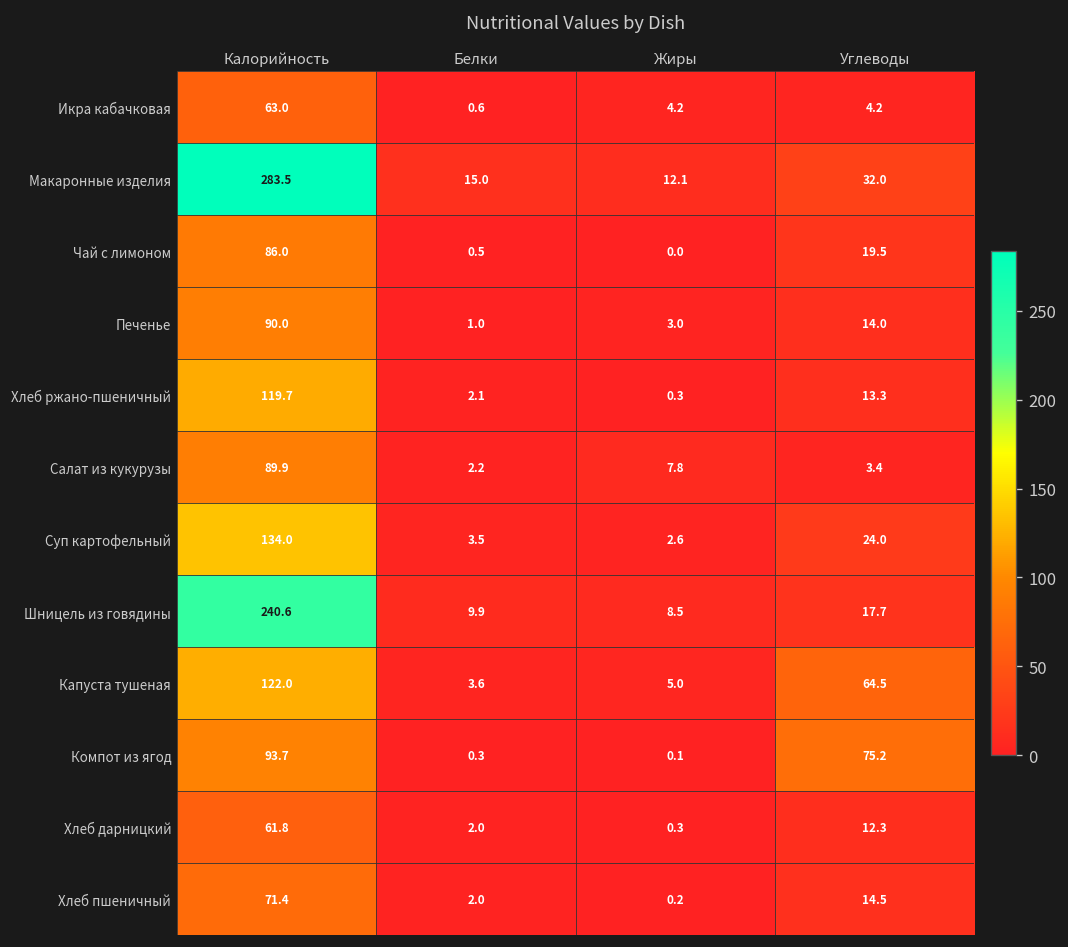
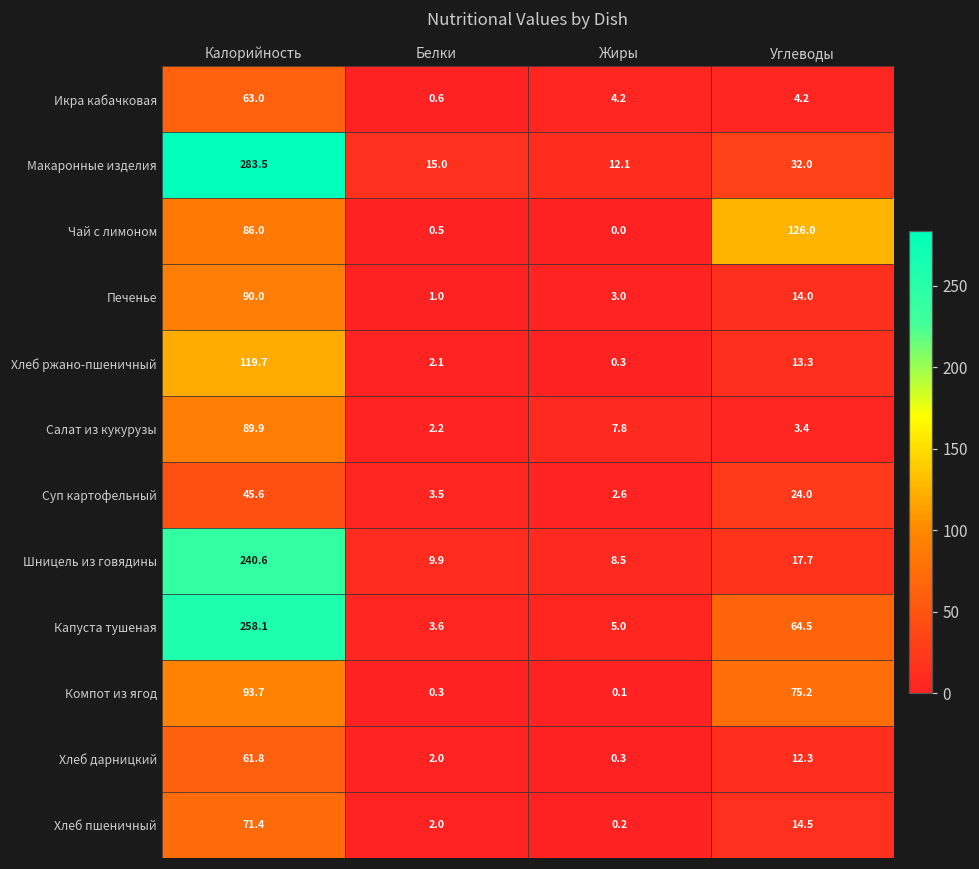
Чай с лимоном, Углеводы: 19.5 -> 126.0
Суп картофельный, Калорийность: 134.0 -> 45.6
Капуста тушеная, Калорийность: 122.0 -> 258.1
